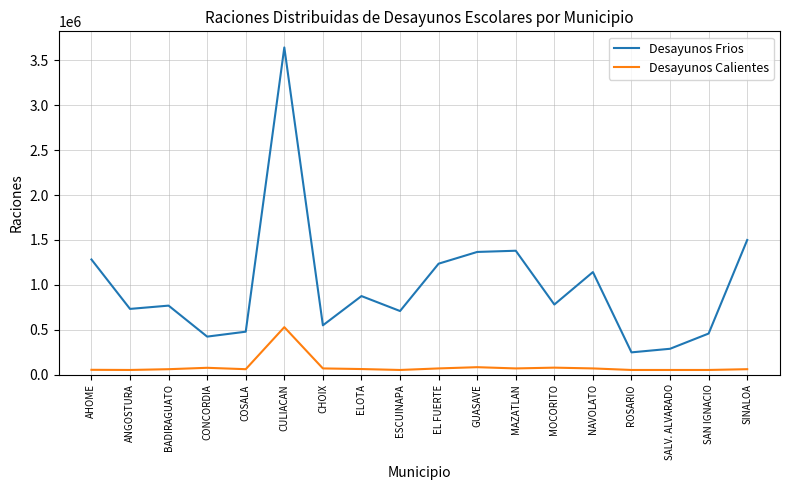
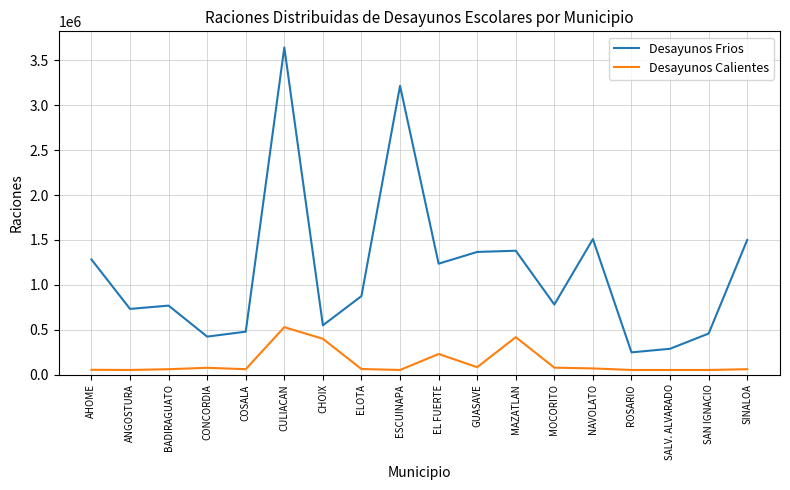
Desayunos Calientes, CHOIX: 100000 -> 400000
Desayunos Frios, ESCUINAPA: 700000 -> 3200000
Desayunos Calientes, EL FUERTE: 100000 -> 200000
Desayunos Calientes, MAZATLAN: 100000 -> 400000
Desayunos Frios, NAVOLATO: 1100000 -> 1500000
